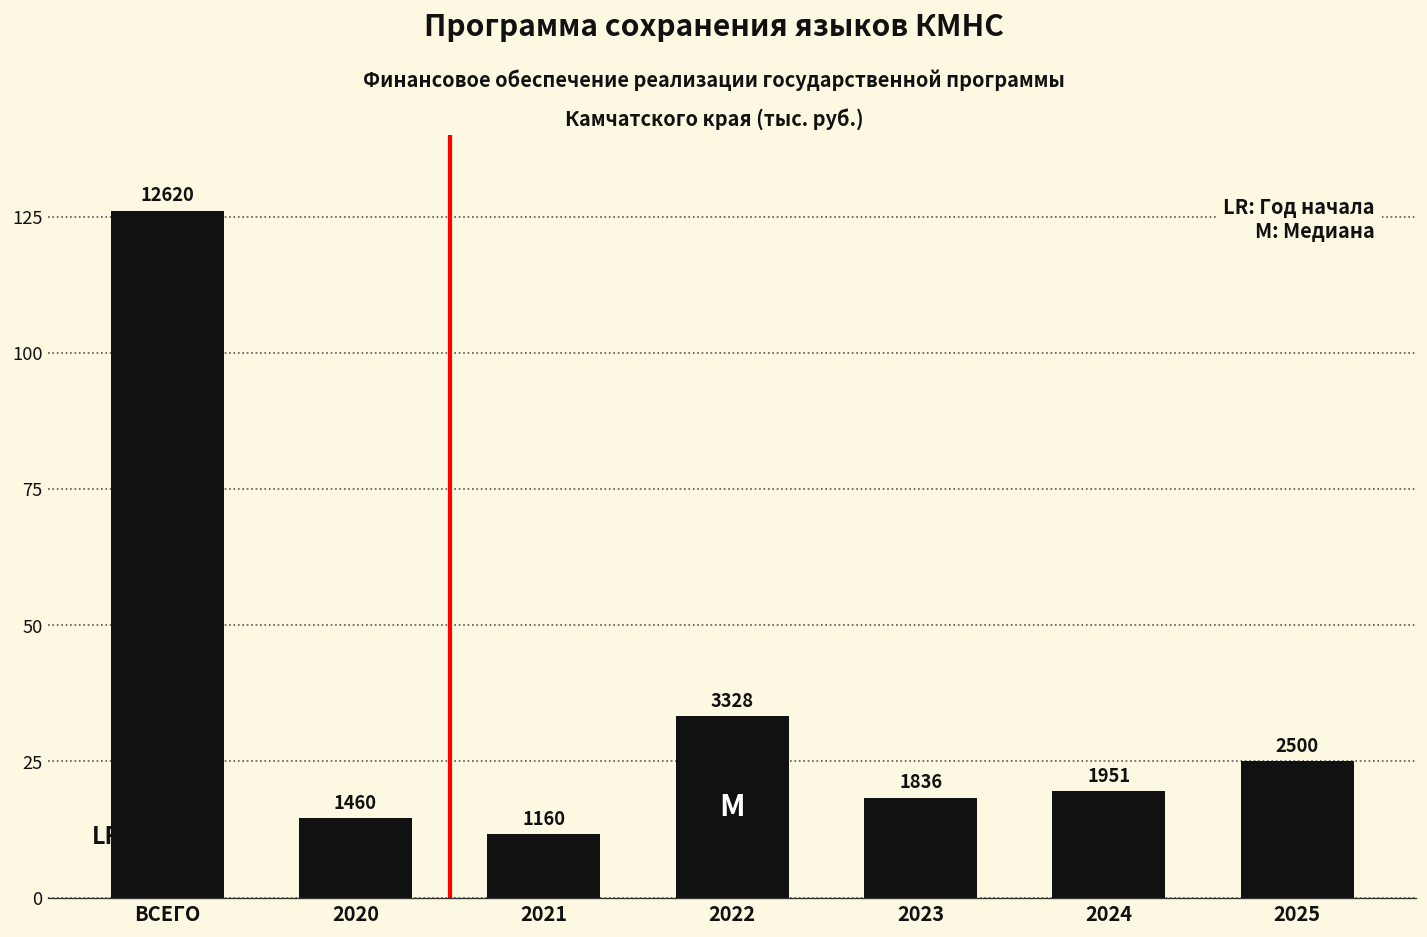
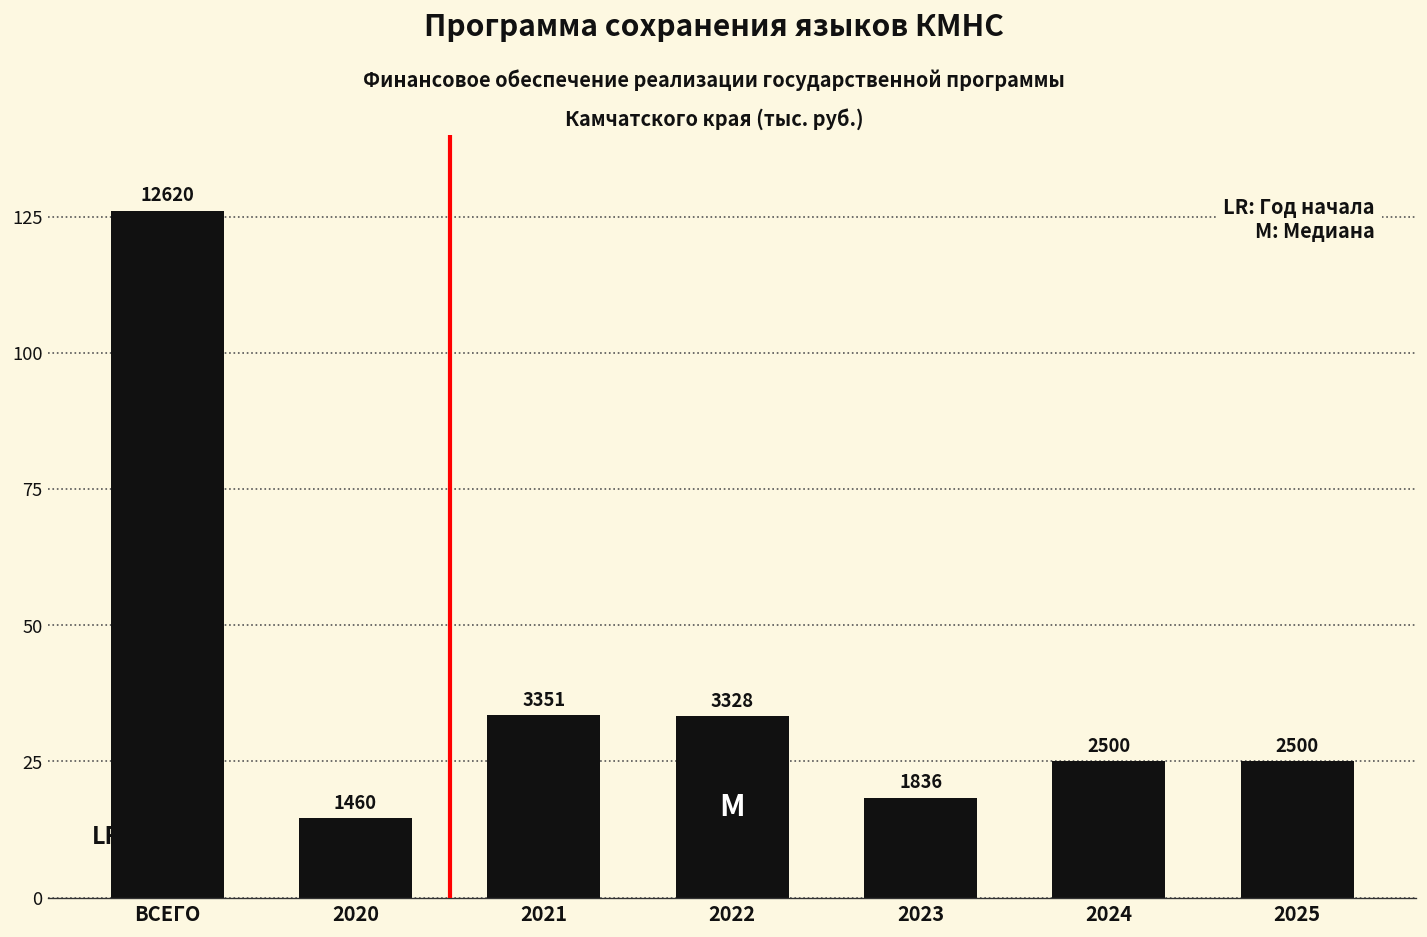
2021: 1160 -> 3351
2024: 1951 -> 2500
